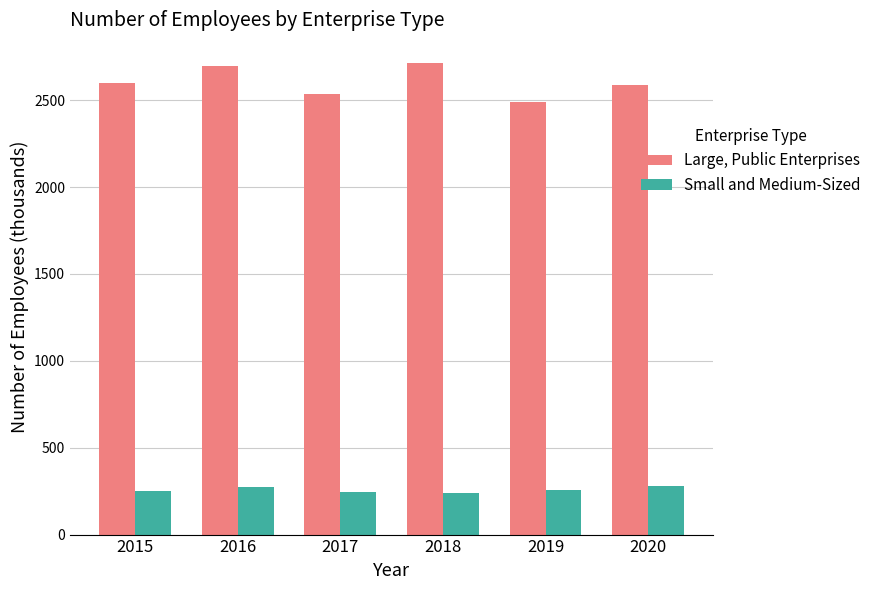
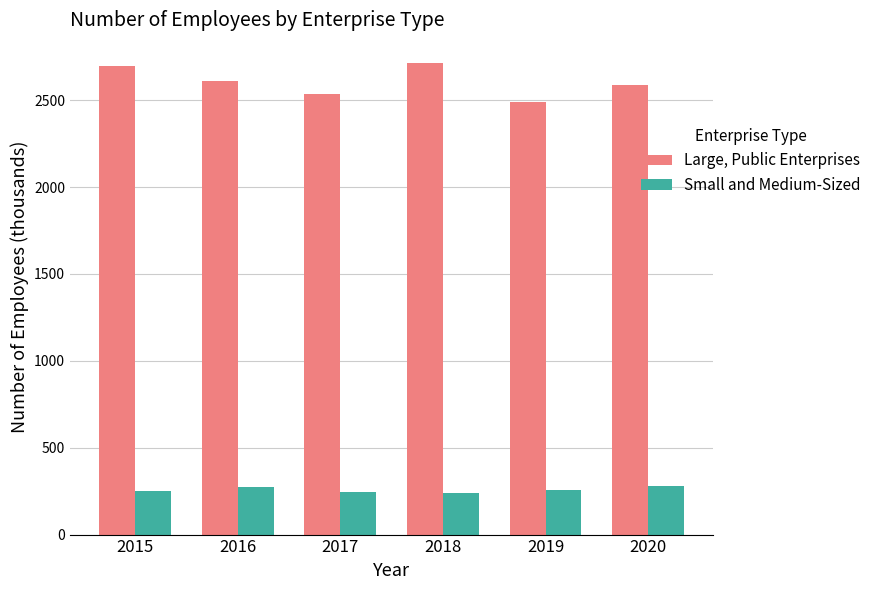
Large, Public Enterprises, 2015: 2600 -> 2700
Large, Public Enterprises, 2016: 2700 -> 2610
